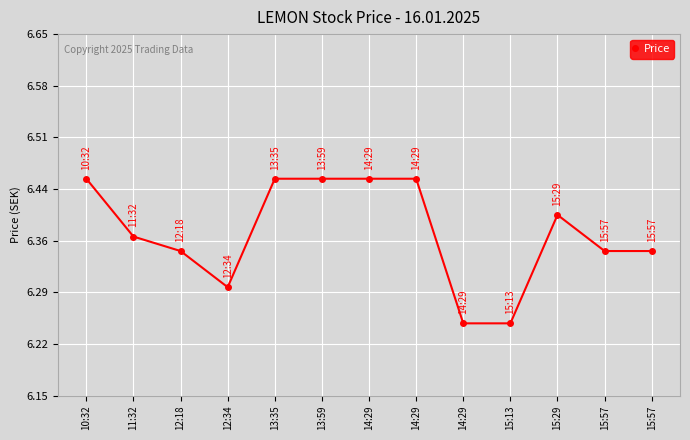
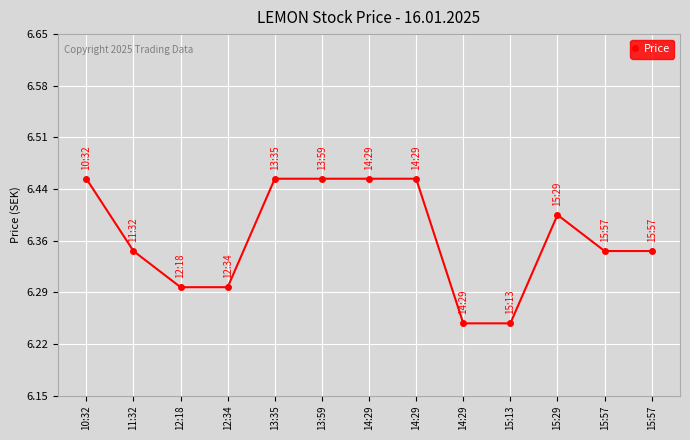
11:32: 6.37 -> 6.35
12:18: 6.35 -> 6.30
